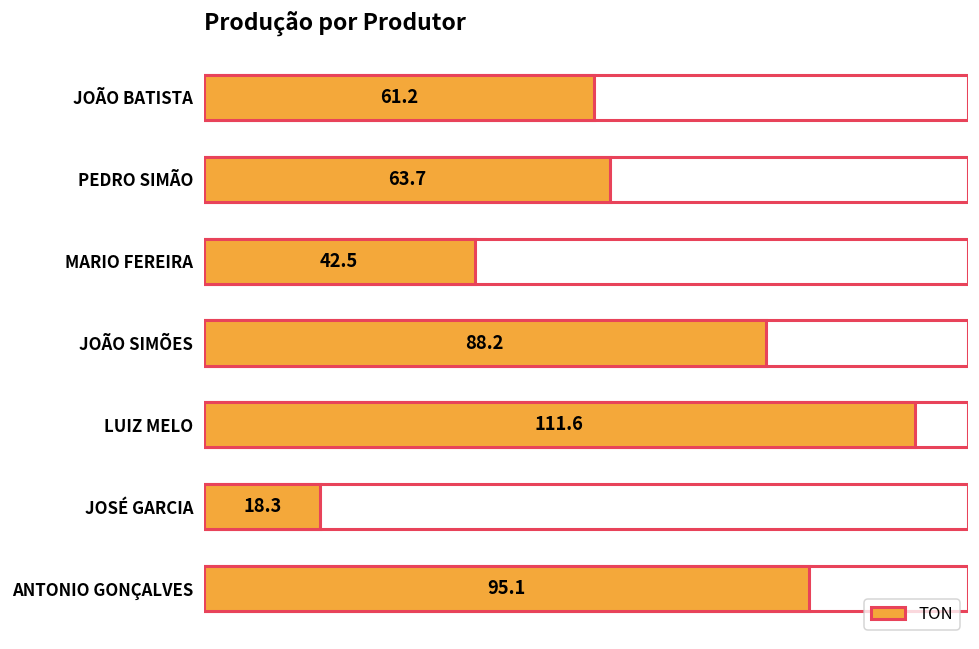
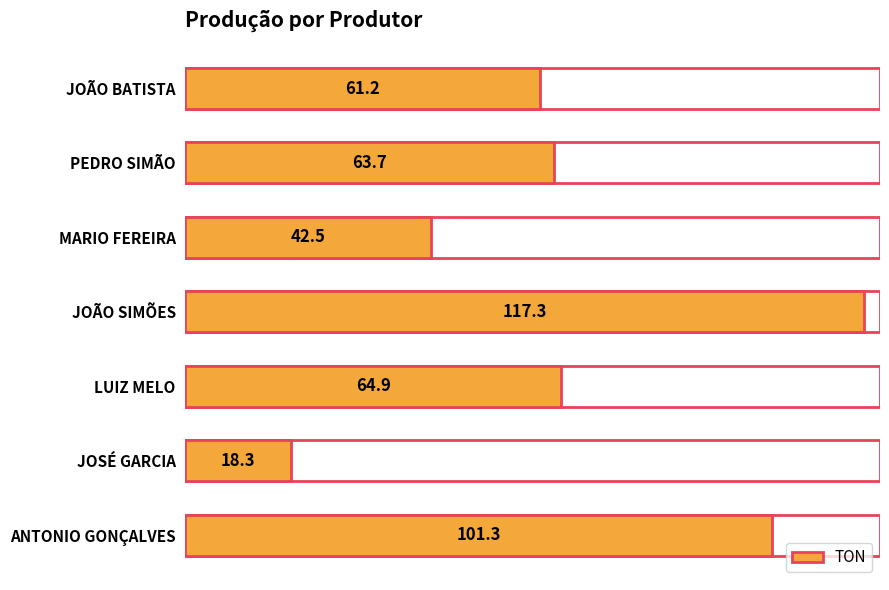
TON, JOÃO SIMÕES: 88.2 -> 117.3
TON, LUIZ MELO: 111.6 -> 64.9
TON, ANTONIO GONÇALVES: 95.1 -> 101.3
